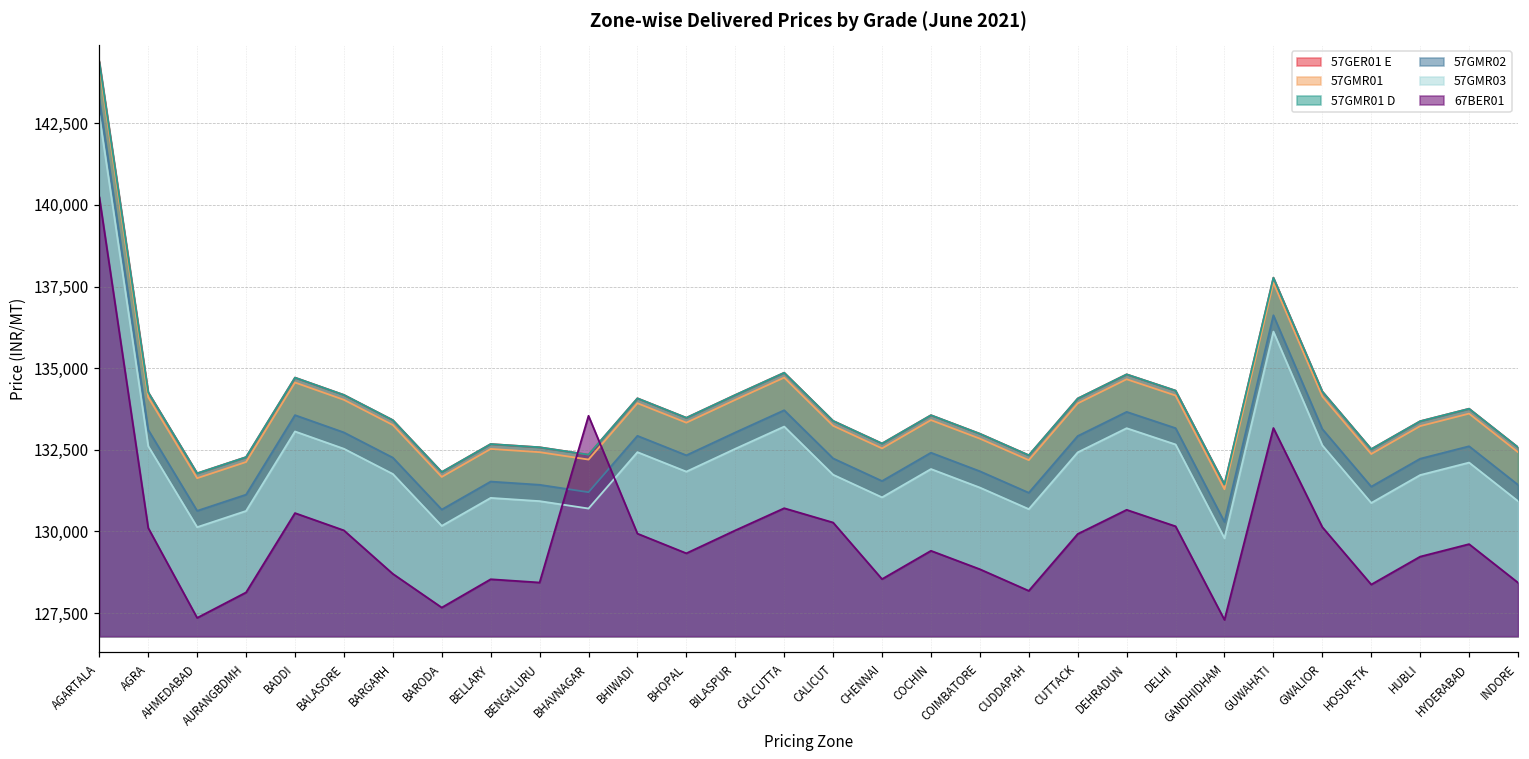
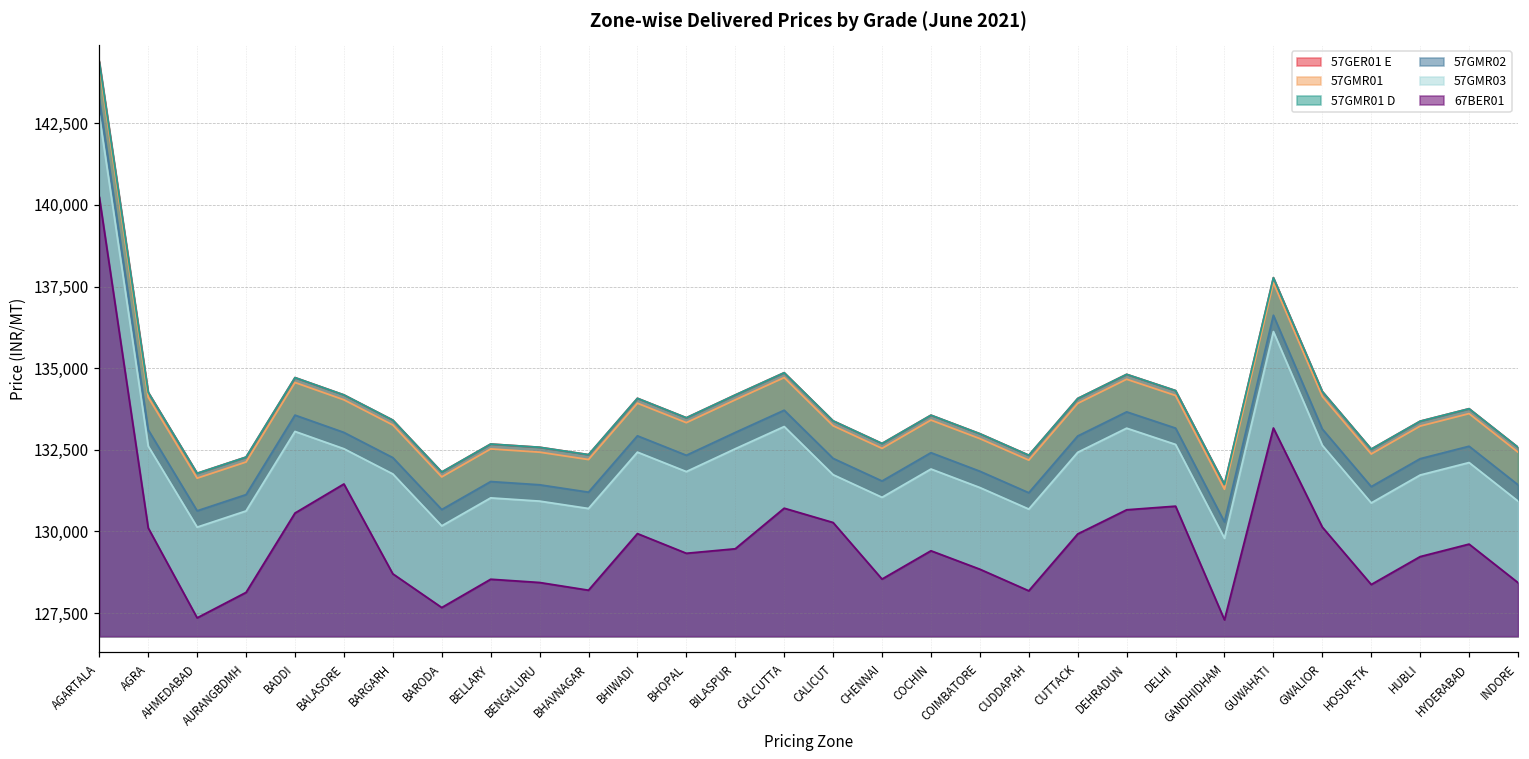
67BER01, BALASORE: 130,000 -> 131,500
67BER01, BHAVNAGAR: 133,500 -> 128,200
67BER01, BILASPUR: 130,000 -> 129,500
67BER01, DELHI: 130,200 -> 130,800
